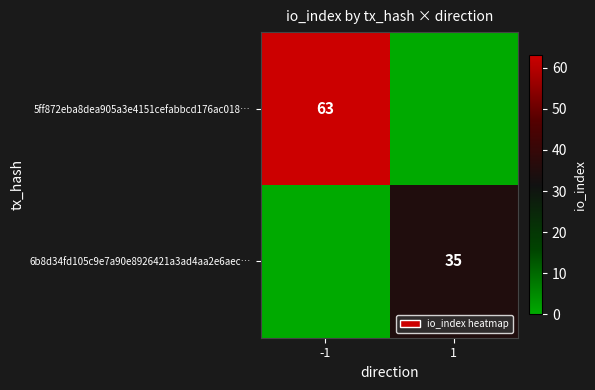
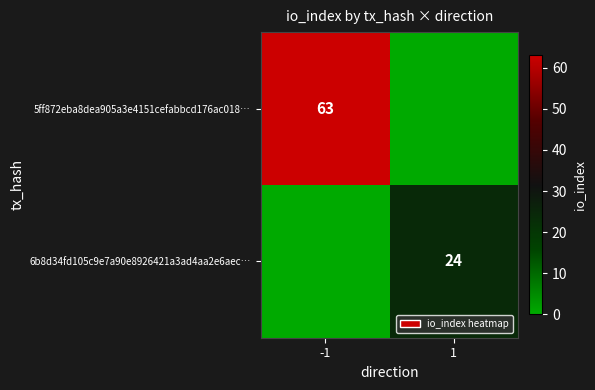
6b8d34fd105c9e7a90e8926421a3ad4aa2e6aec…, 1: 35 -> 24
